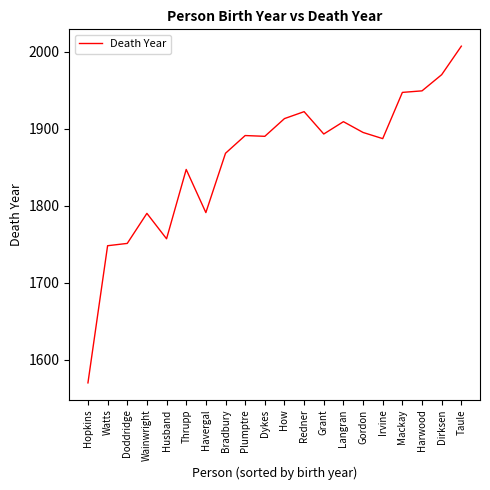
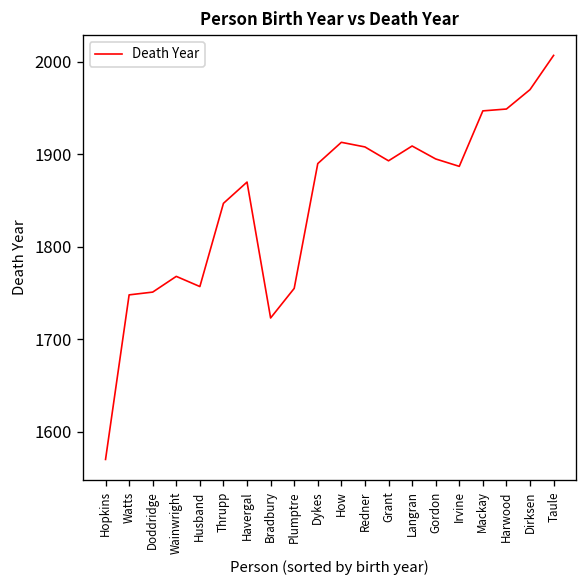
Wainwright: 1790 -> 1770
Havergal: 1790 -> 1870
Bradbury: 1870 -> 1720
Plumptre: 1890 -> 1760
Redner: 1920 -> 1910
